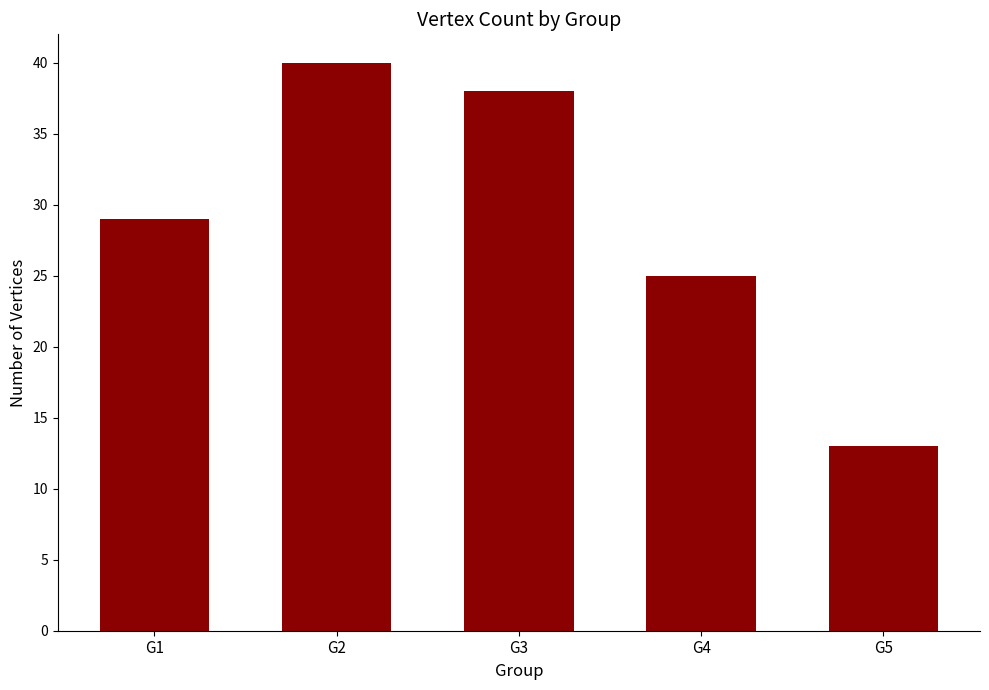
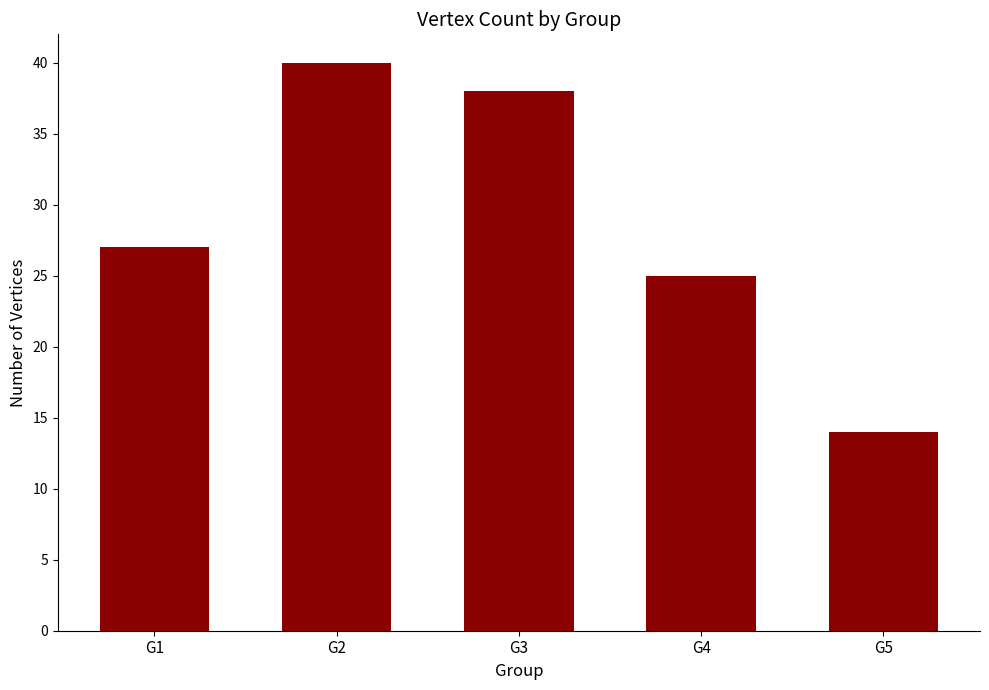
G1: 29 -> 27
G5: 13 -> 14
